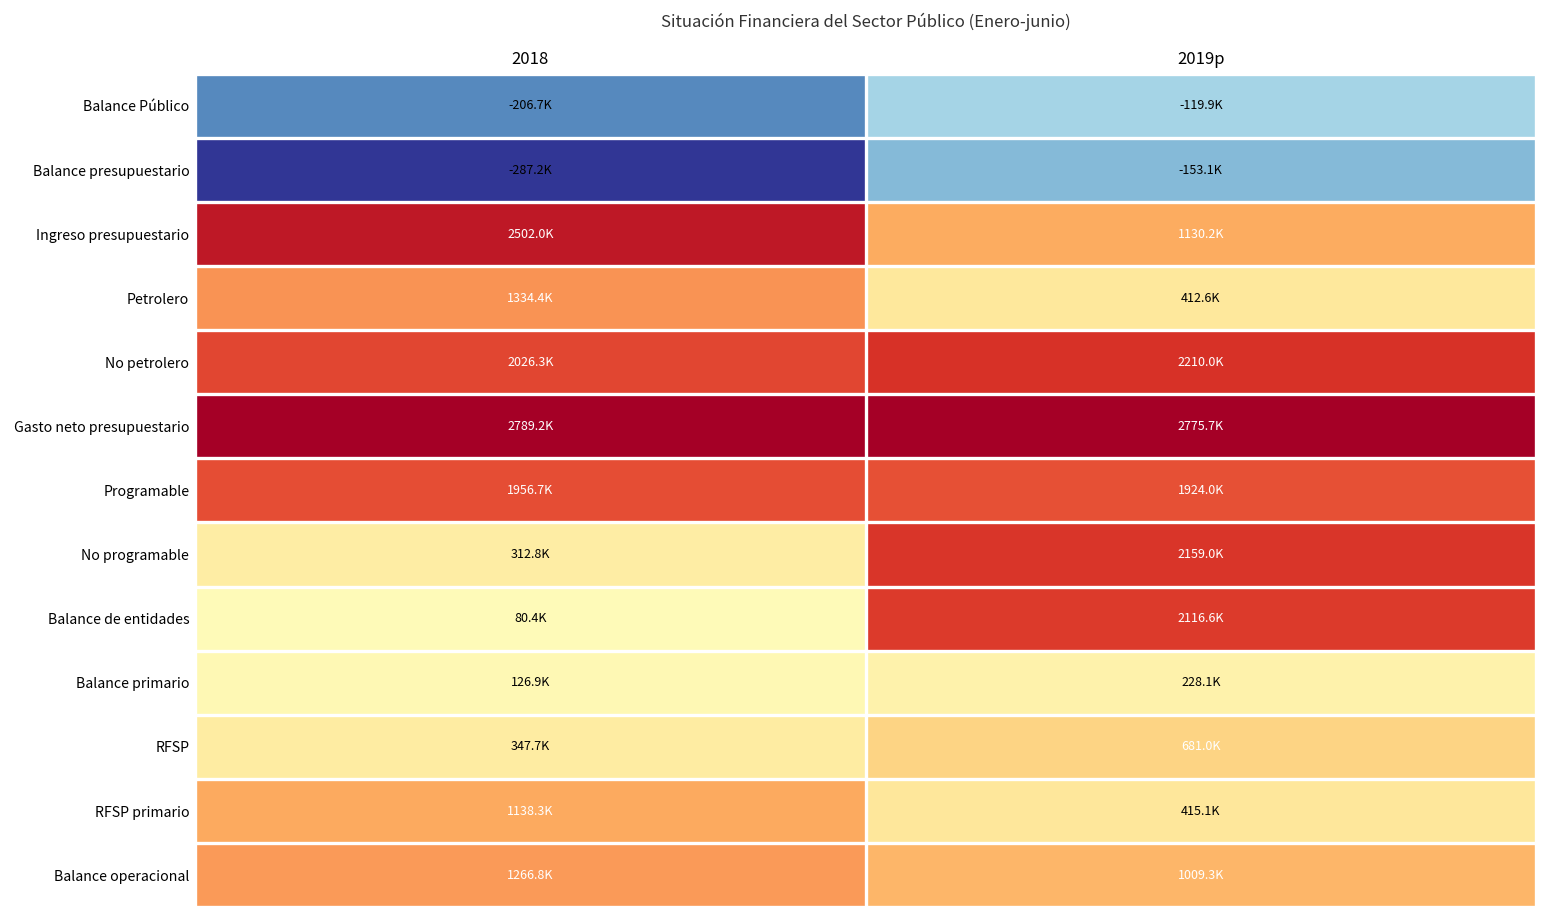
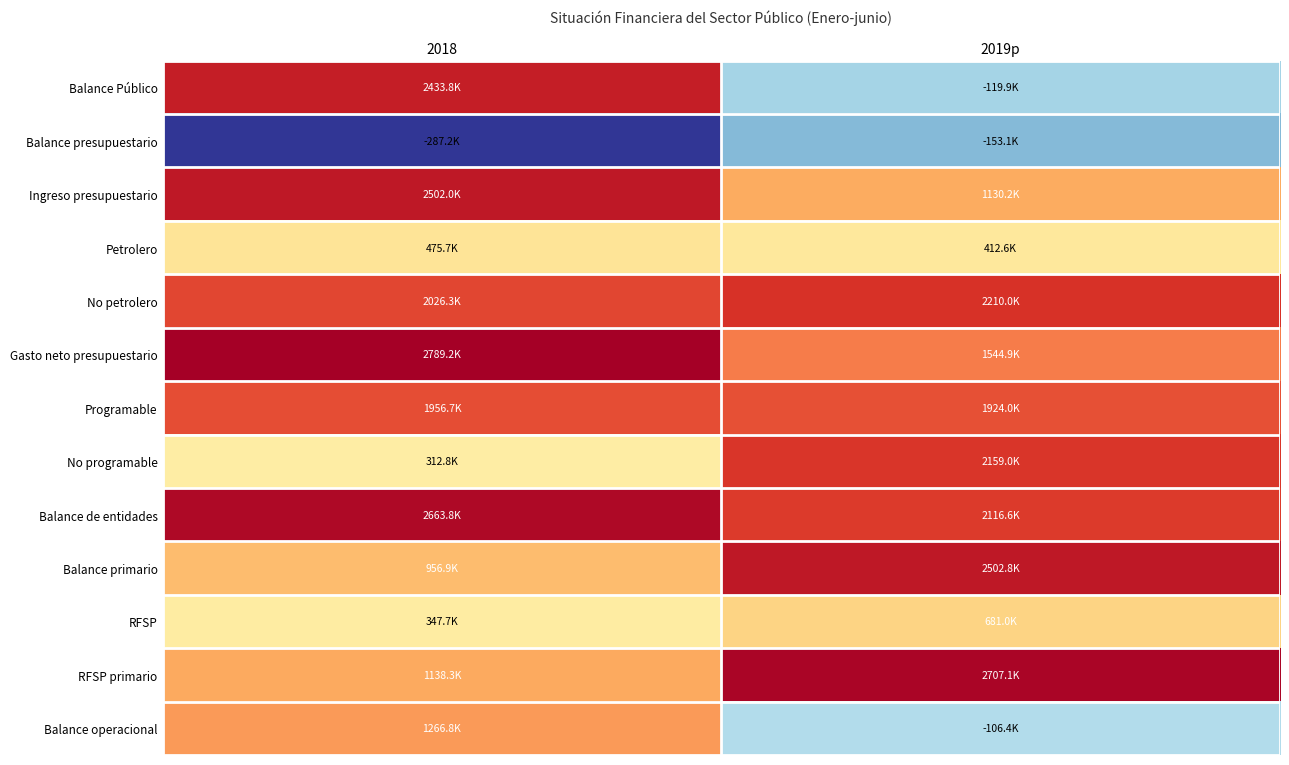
Balance Público, 2018: -206.7K -> 2433.8K
Petrolero, 2018: 1334.4K -> 475.7K
Gasto neto presupuestario, 2019p: 2775.7K -> 1544.9K
Balance de entidades, 2018: 80.4K -> 2663.8K
Balance primario, 2018: 126.9K -> 956.9K
Balance primario, 2019p: 228.1K -> 2502.8K
RFSP primario, 2019p: 415.1K -> 2707.1K
Balance operacional, 2019p: 1009.3K -> -106.4K
